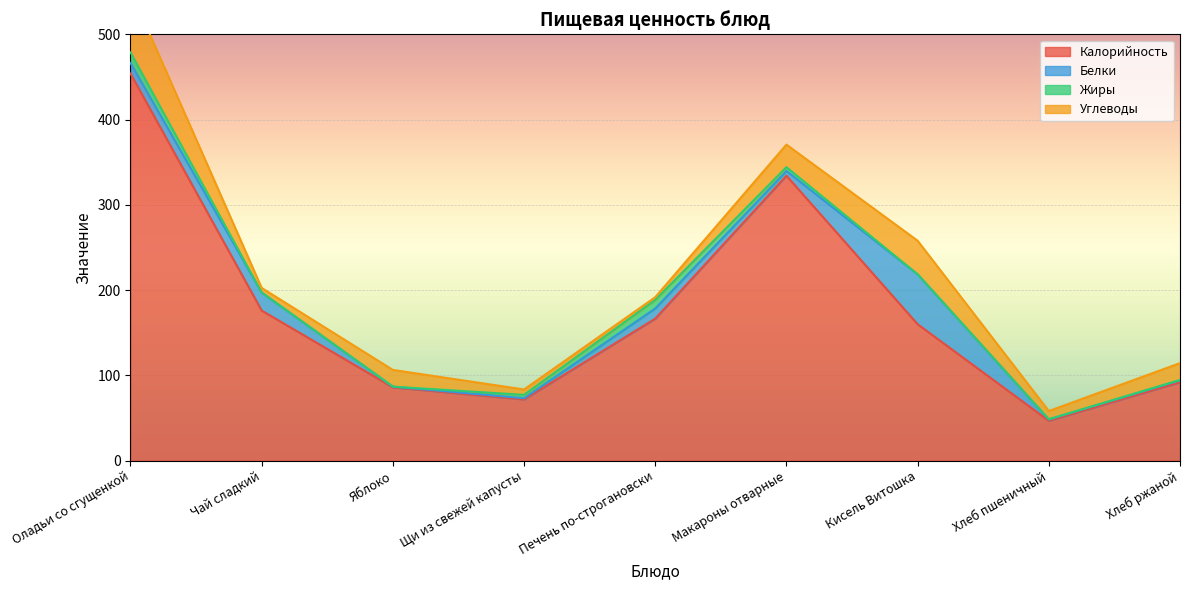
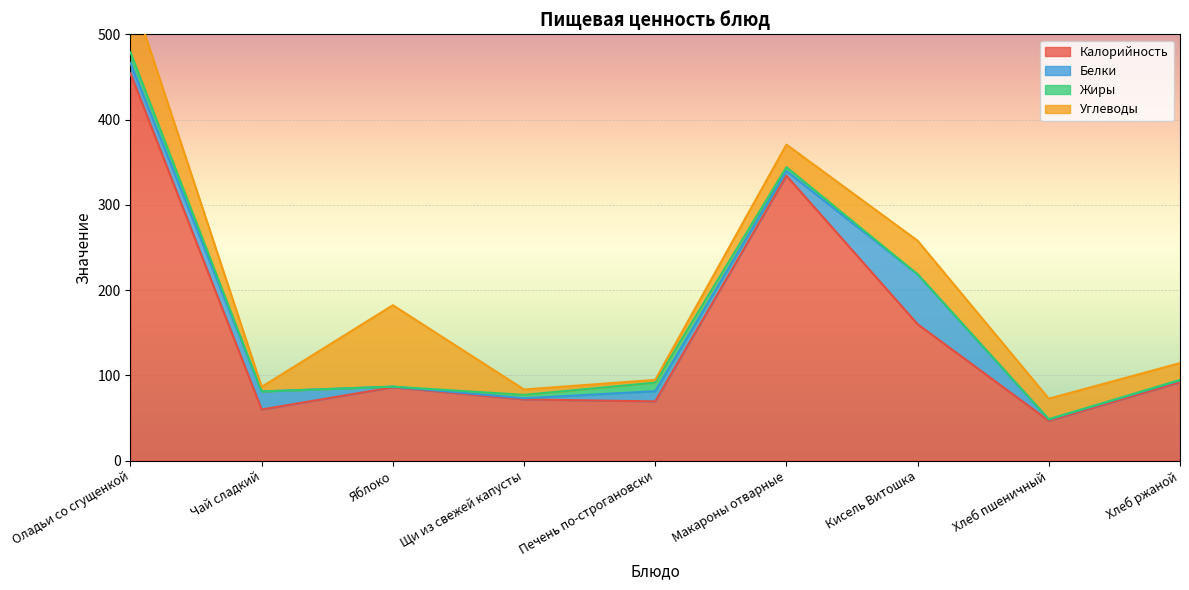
Калорийность, Чай сладкий: 180 -> 60
Углеводы, Яблоко: 20 -> 100
Калорийность, Печень по-строгановски: 170 -> 70
Углеводы, Хлеб пшеничный: 10 -> 20
